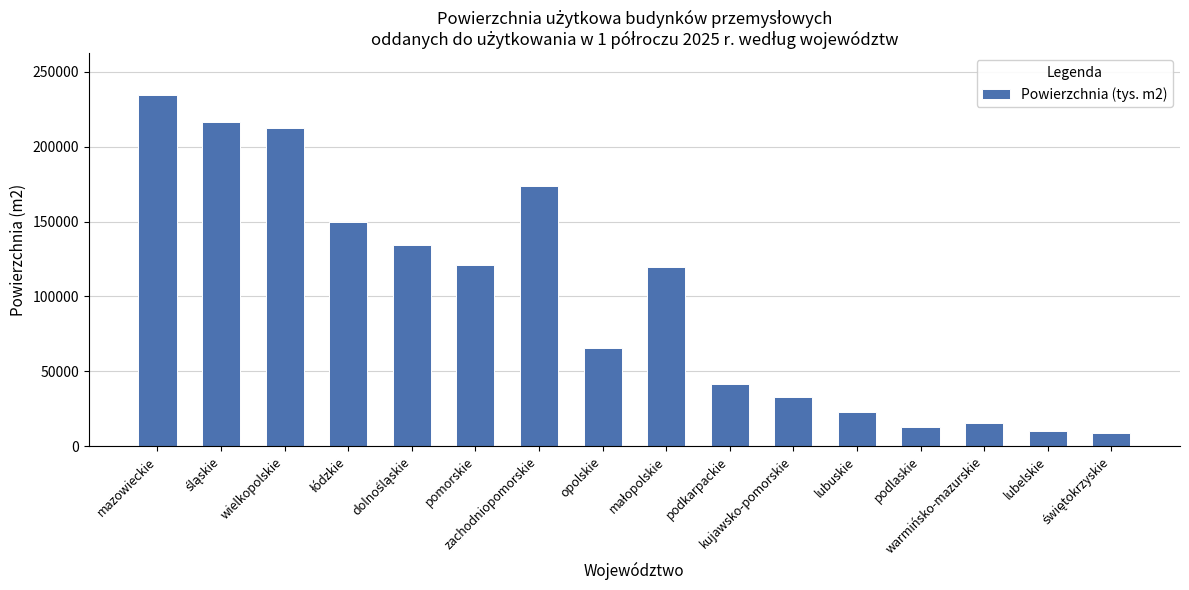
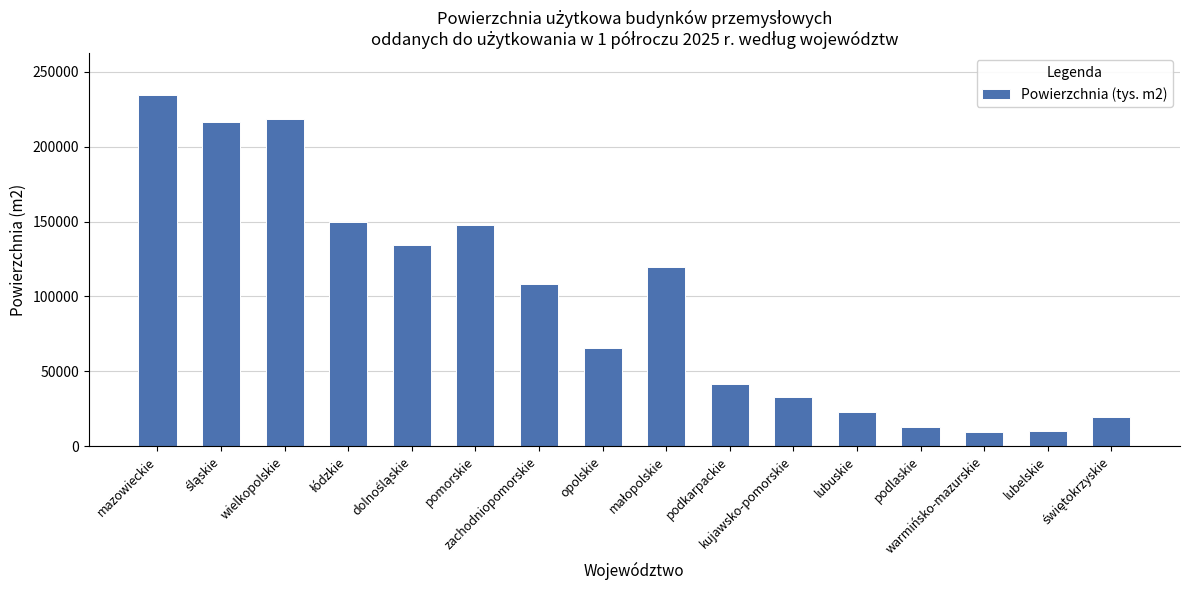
wielkopolskie: 213000 -> 219000
pomorskie: 121000 -> 148000
zachodniopomorskie: 174000 -> 108000
warmińsko-mazurskie: 15000 -> 10000
świętokrzyskie: 9000 -> 19000
